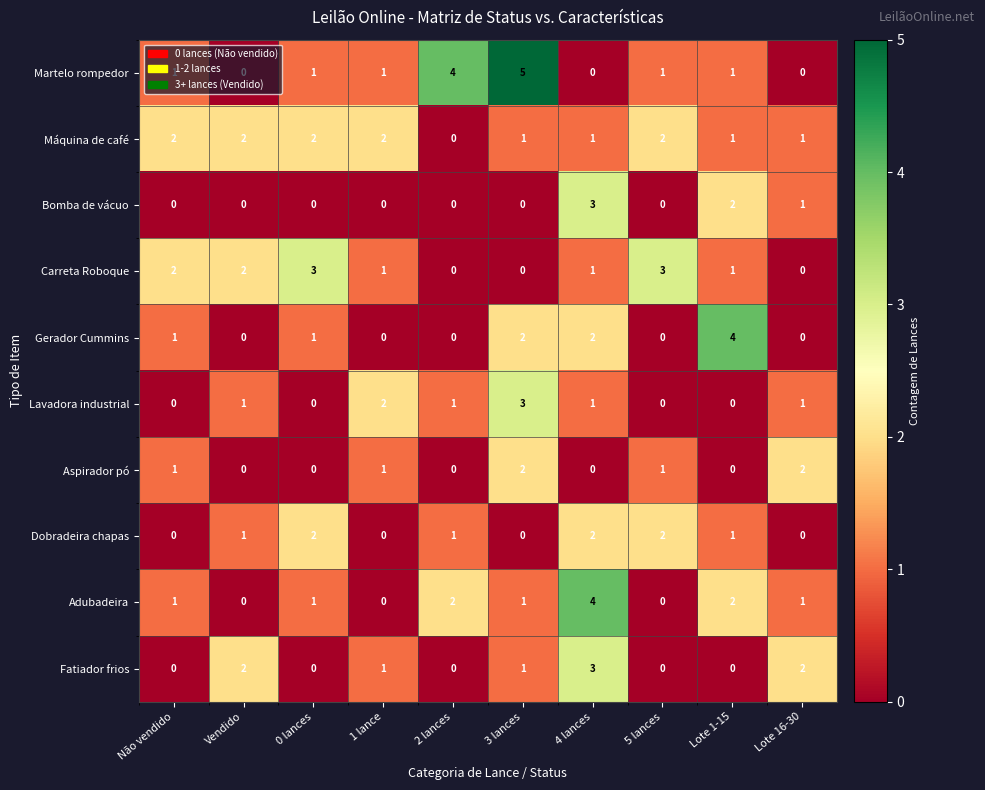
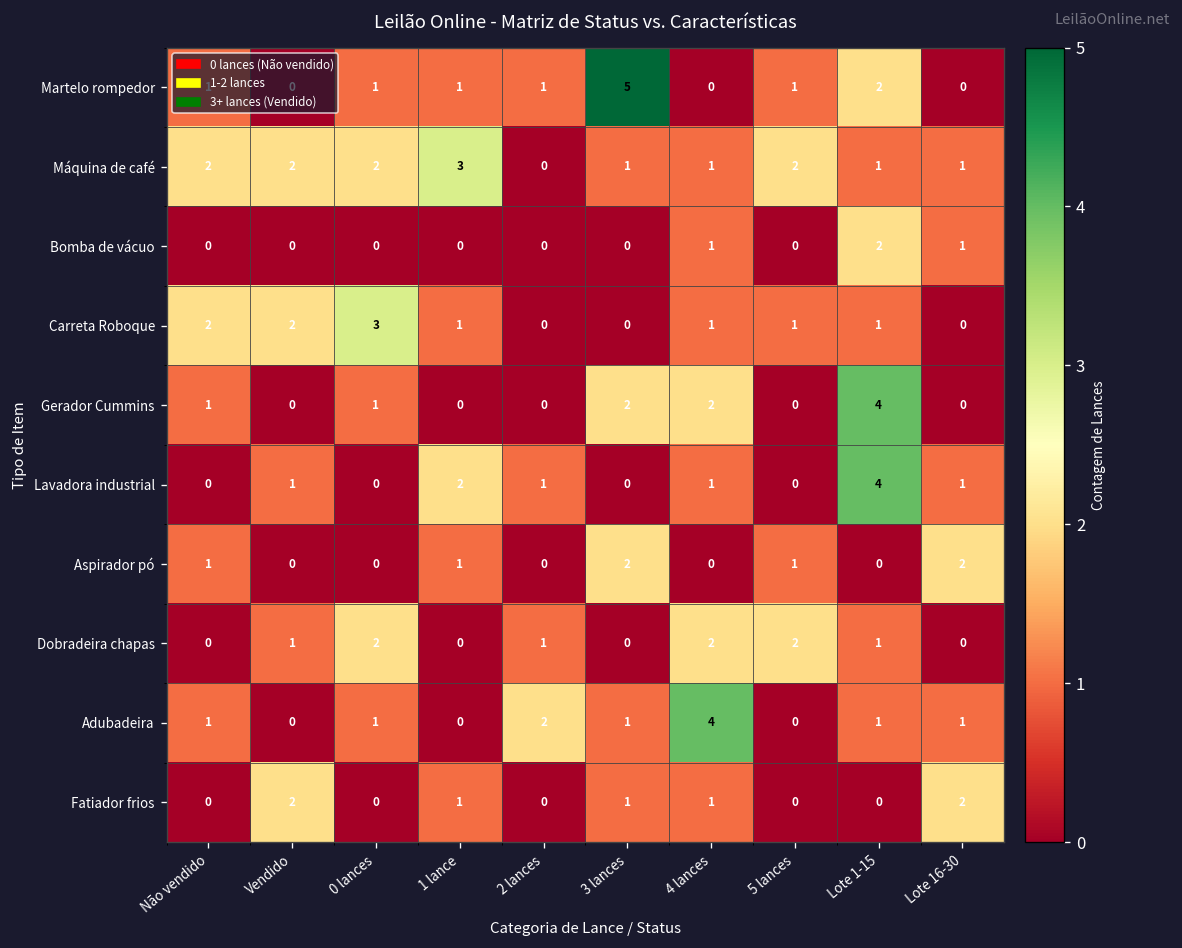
Martelo rompedor, 2 lances: 4 -> 1
Martelo rompedor, Lote 1-15: 1 -> 2
Máquina de café, 1 lance: 2 -> 3
Bomba de vácuo, 4 lances: 3 -> 1
Carreta Roboque, 5 lances: 3 -> 1
Lavadora industrial, 3 lances: 3 -> 0
Lavadora industrial, Lote 1-15: 0 -> 4
Adubadeira, Lote 1-15: 2 -> 1
Fatiador frios, 4 lances: 3 -> 1
